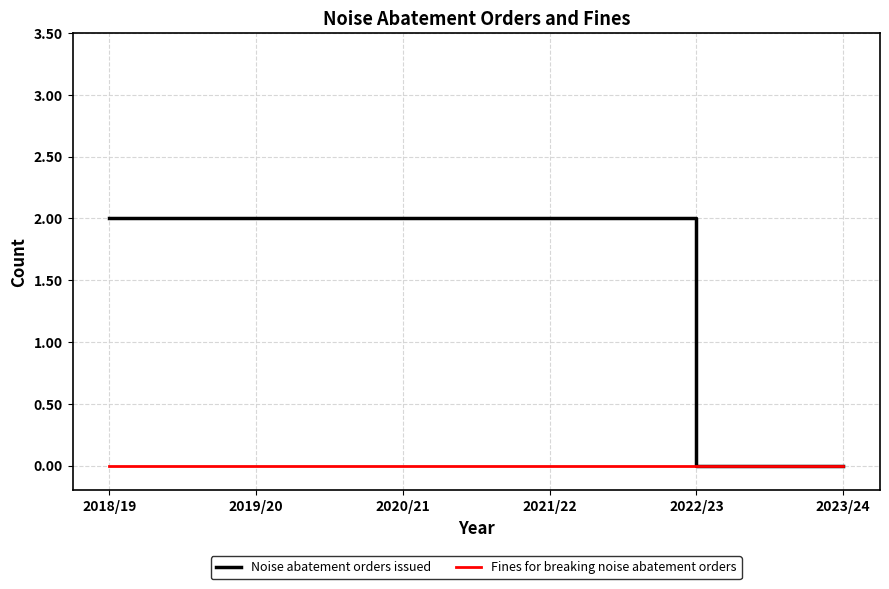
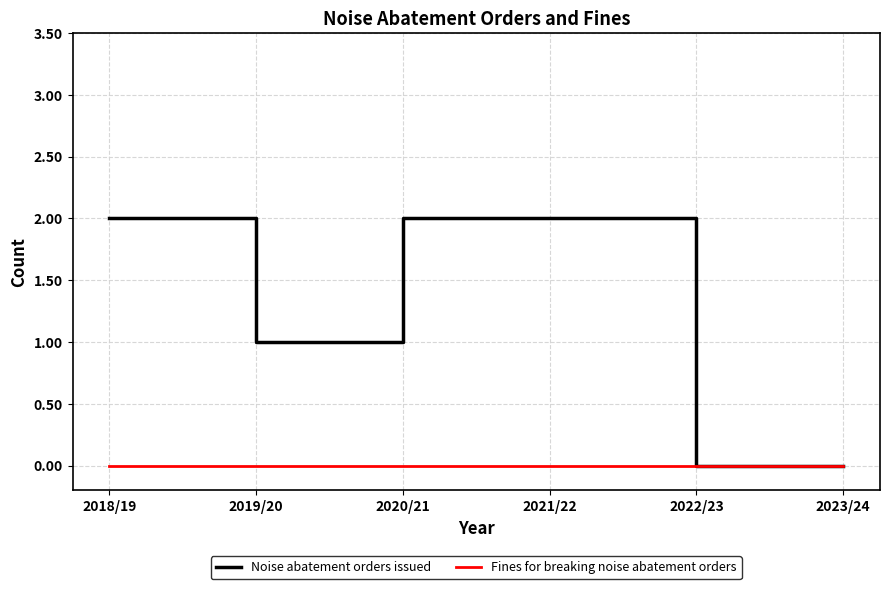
Noise abatement orders issued, 2019/20: 2 -> 1
